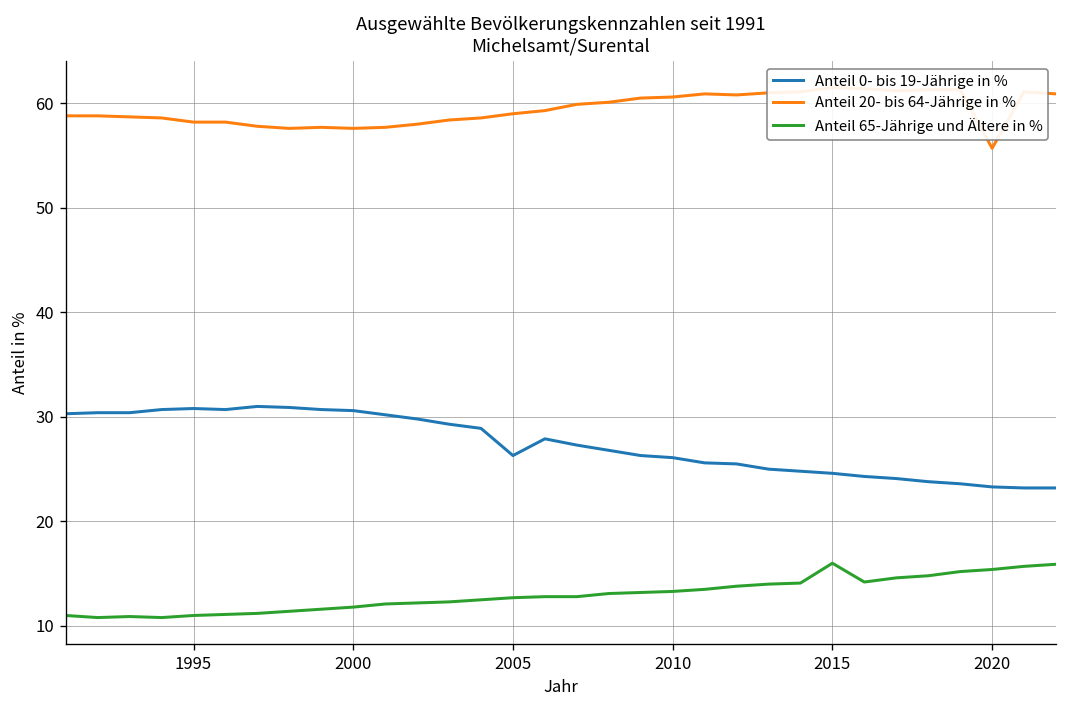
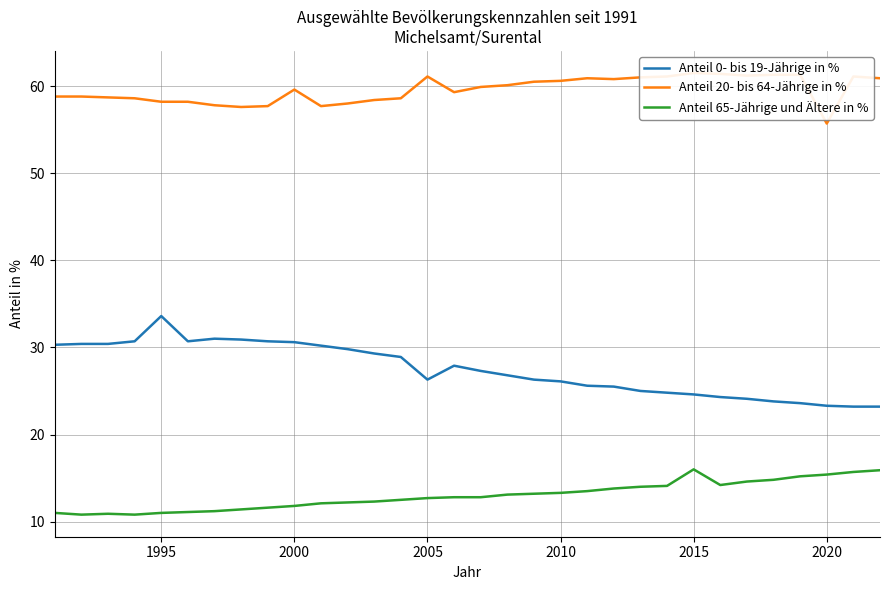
Anteil 0- bis 19-Jährige in %, 1995: 31 -> 34
Anteil 20- bis 64-Jährige in %, 2000: 58 -> 60
Anteil 20- bis 64-Jährige in %, 2005: 59 -> 61
